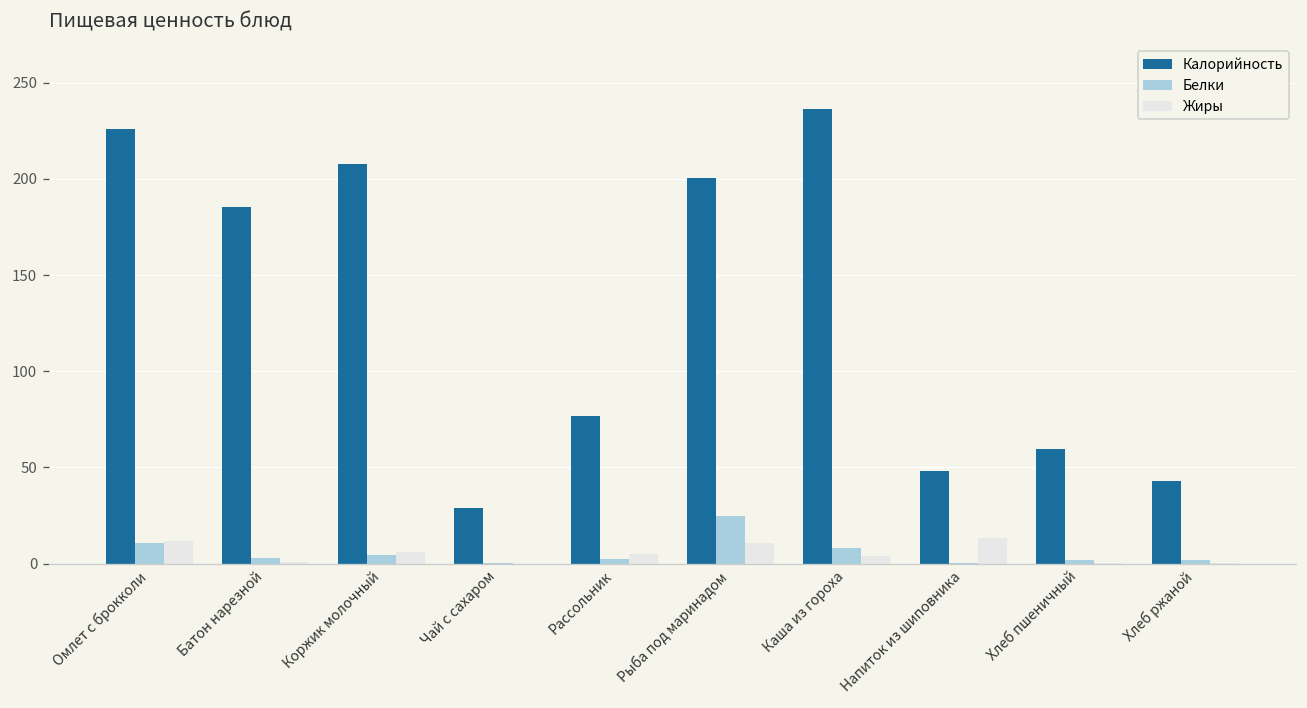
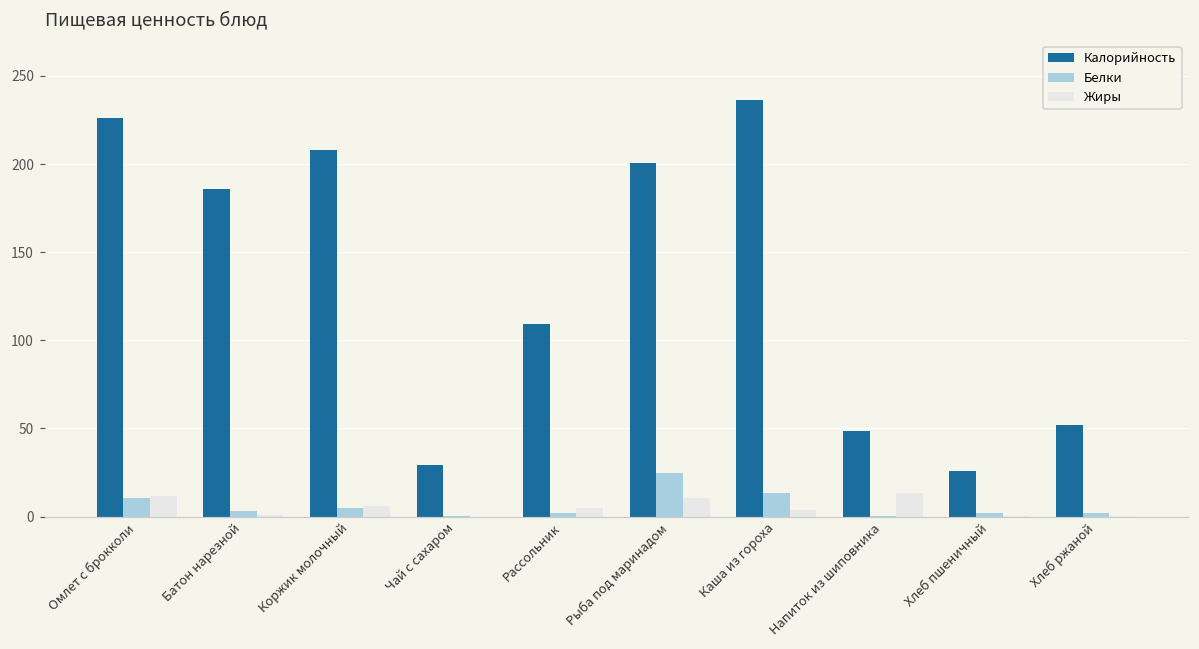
Калорийность, Рассольник: 77 -> 109
Белки, Каша из гороха: 8 -> 13
Калорийность, Хлеб пшеничный: 60 -> 26
Калорийность, Хлеб ржаной: 43 -> 52
